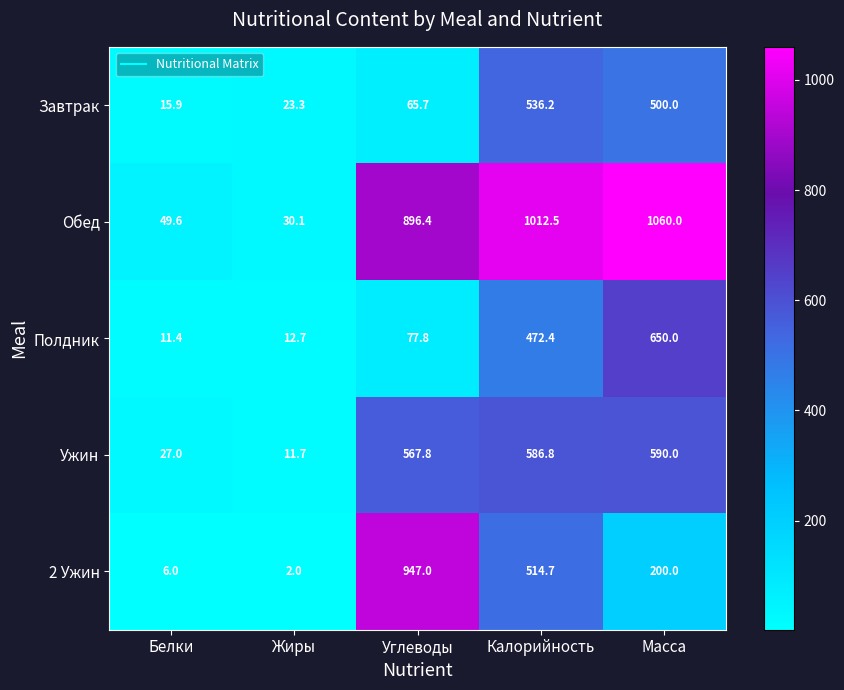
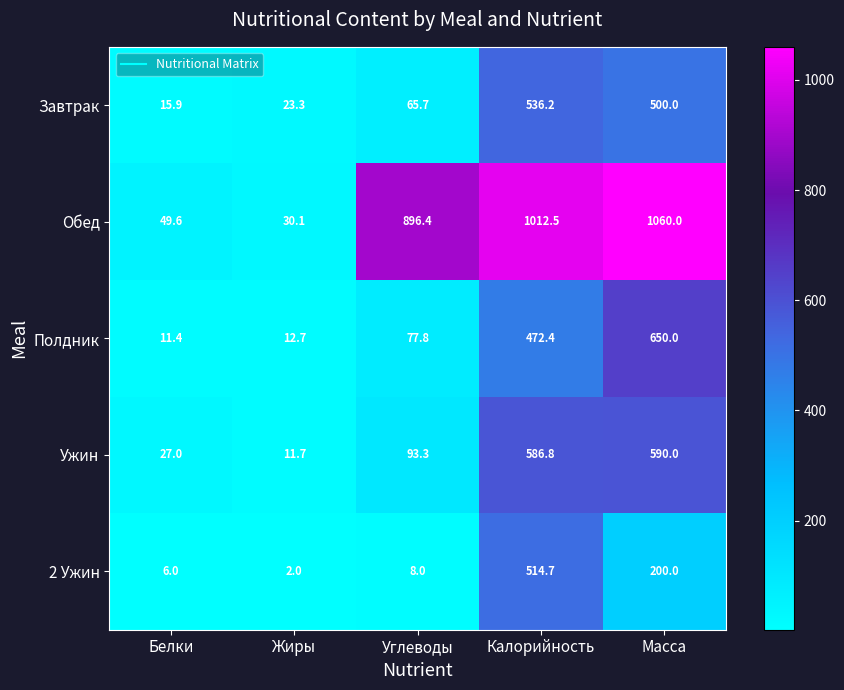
Ужин, Углеводы: 567.8 -> 93.3
2 Ужин, Углеводы: 947.0 -> 8.0
